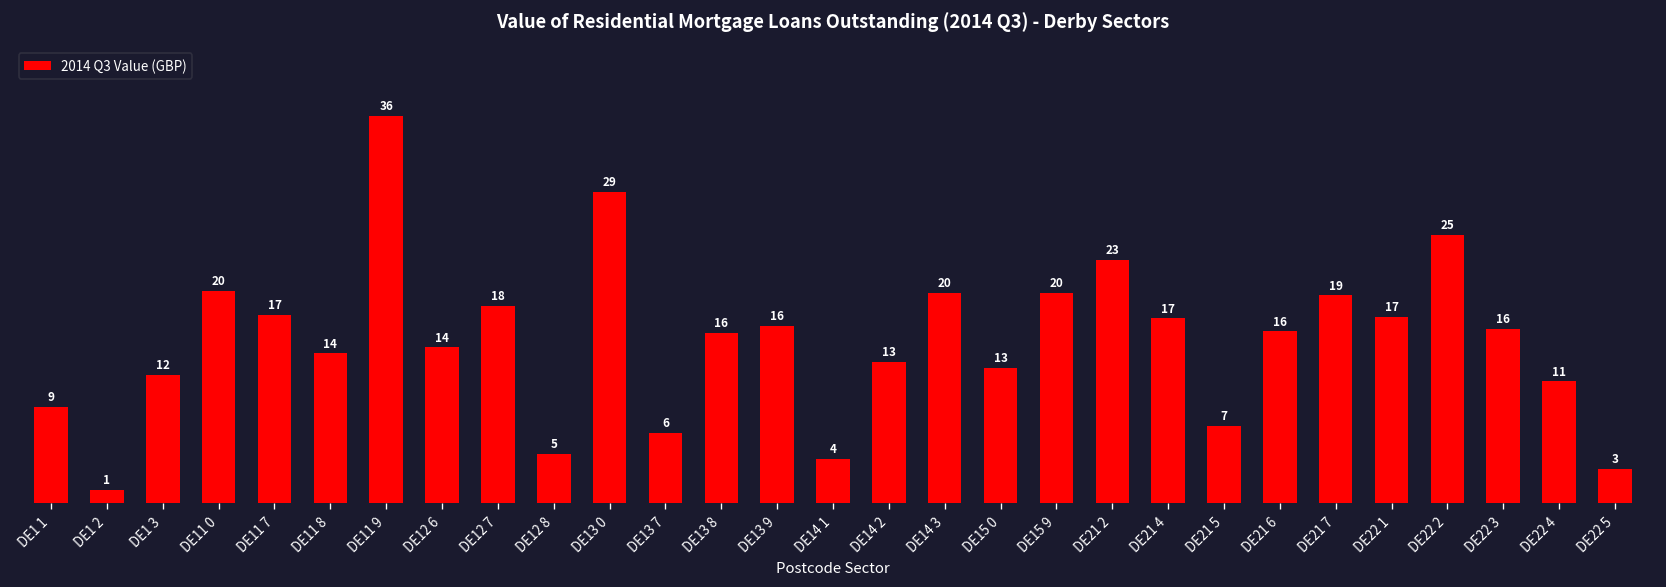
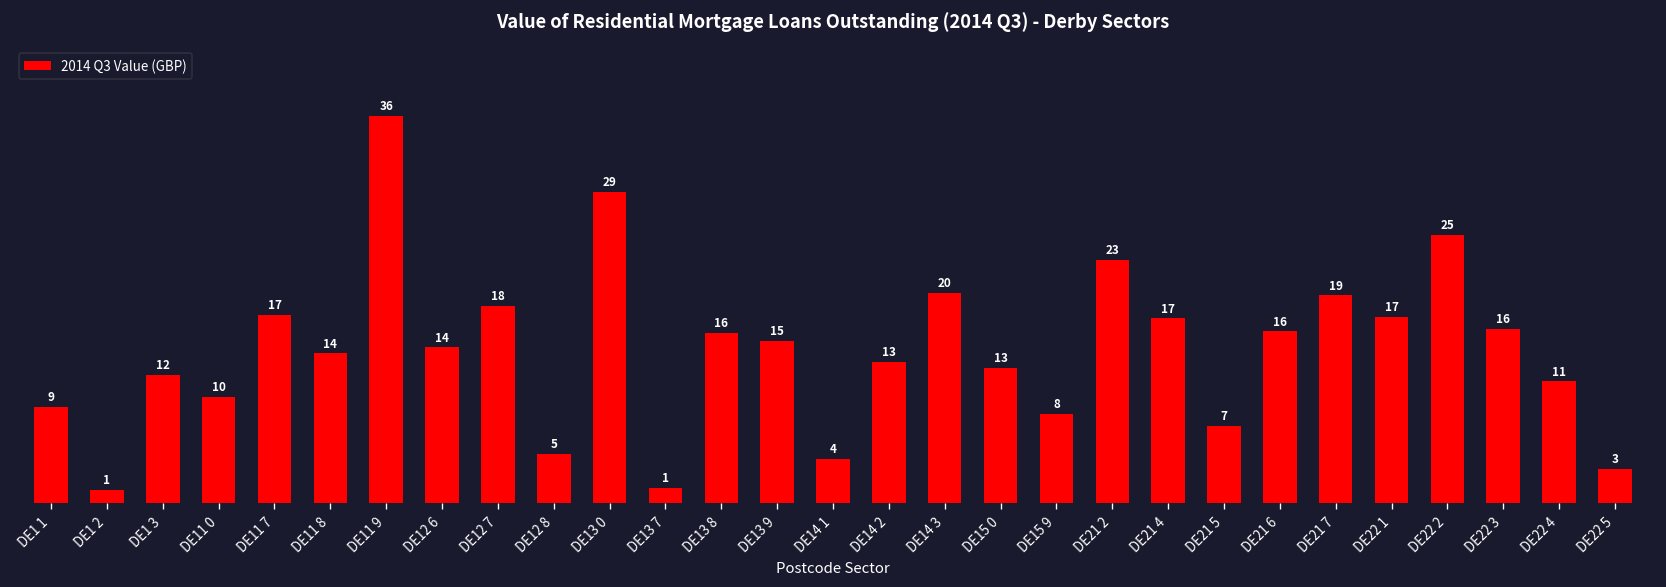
DE11 0: 20 -> 10
DE13 7: 6 -> 1
DE13 9: 16 -> 15
DE15 9: 20 -> 8
